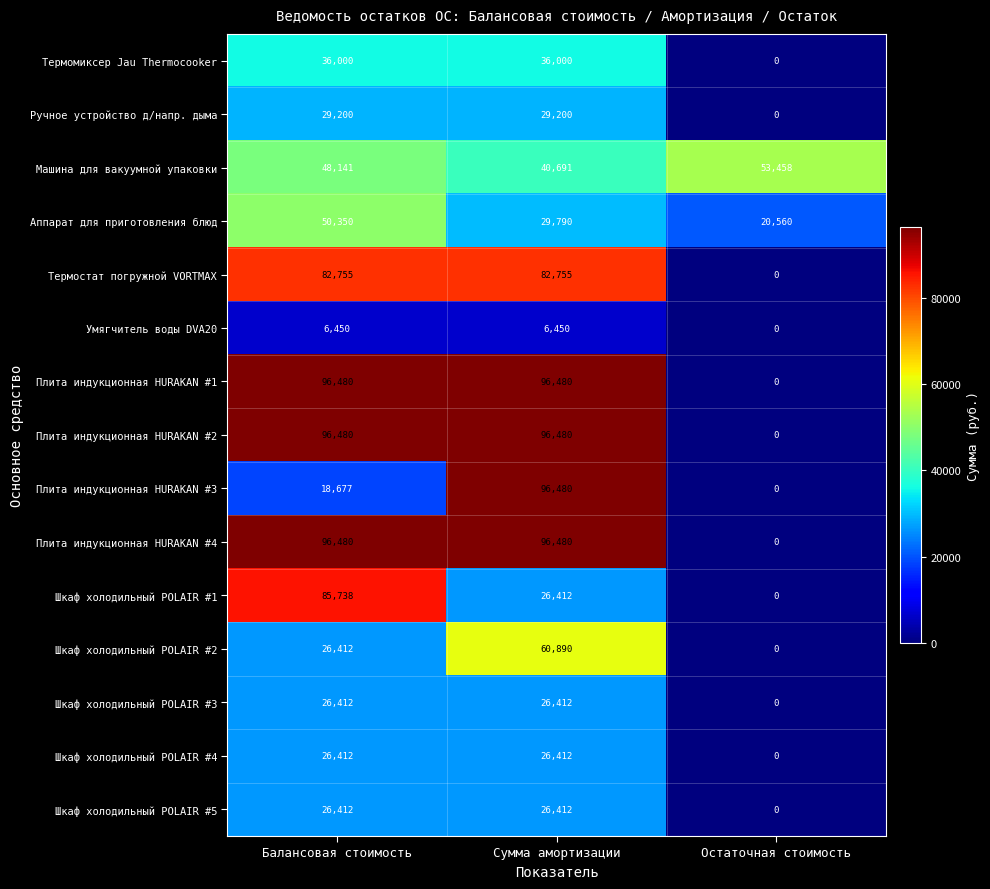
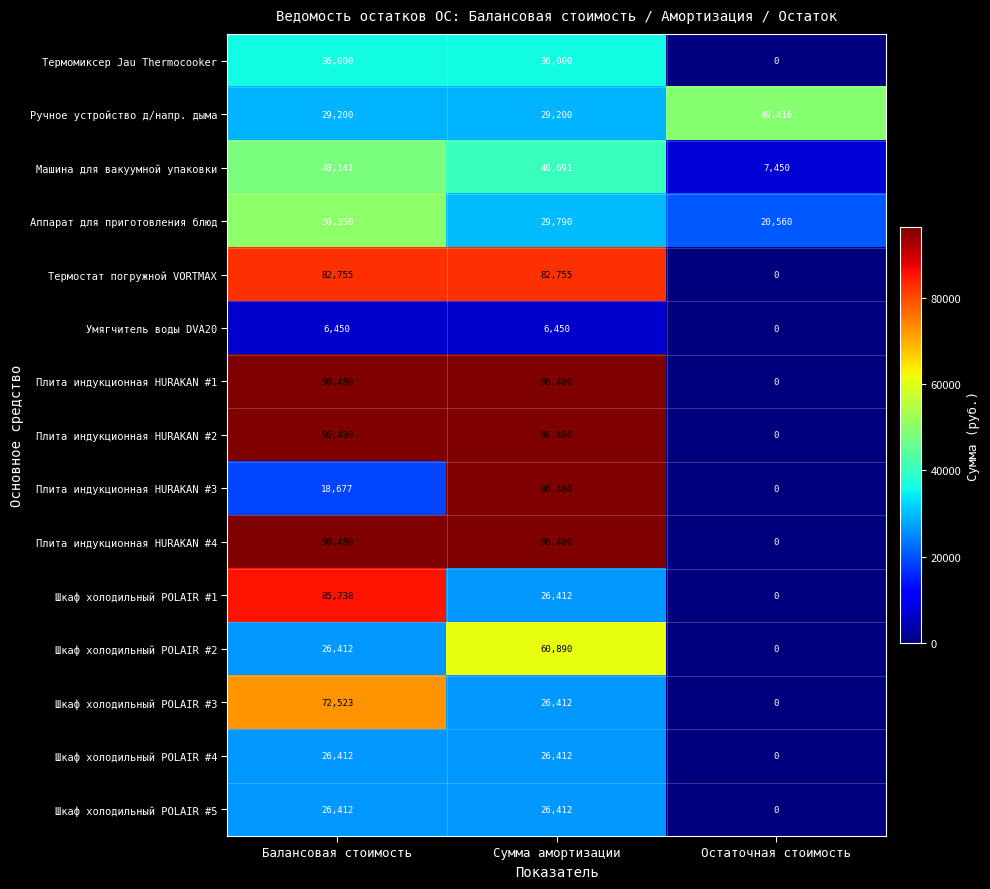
Ручное устройство д/напр. дыма, Остаточная стоимость: 0 -> 49,416
Машина для вакуумной упаковки, Остаточная стоимость: 53,458 -> 7,450
Шкаф холодильный POLAIR #3, Балансовая стоимость: 26,412 -> 72,523
